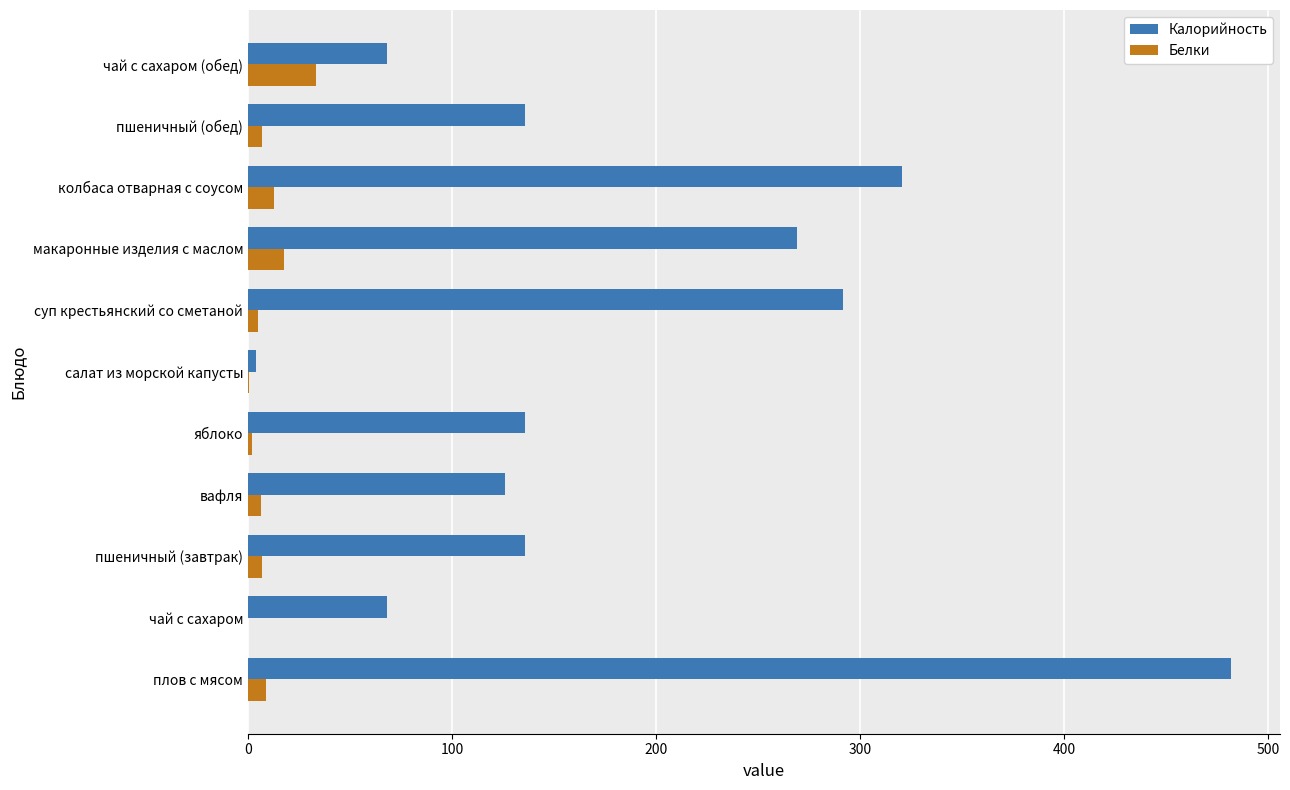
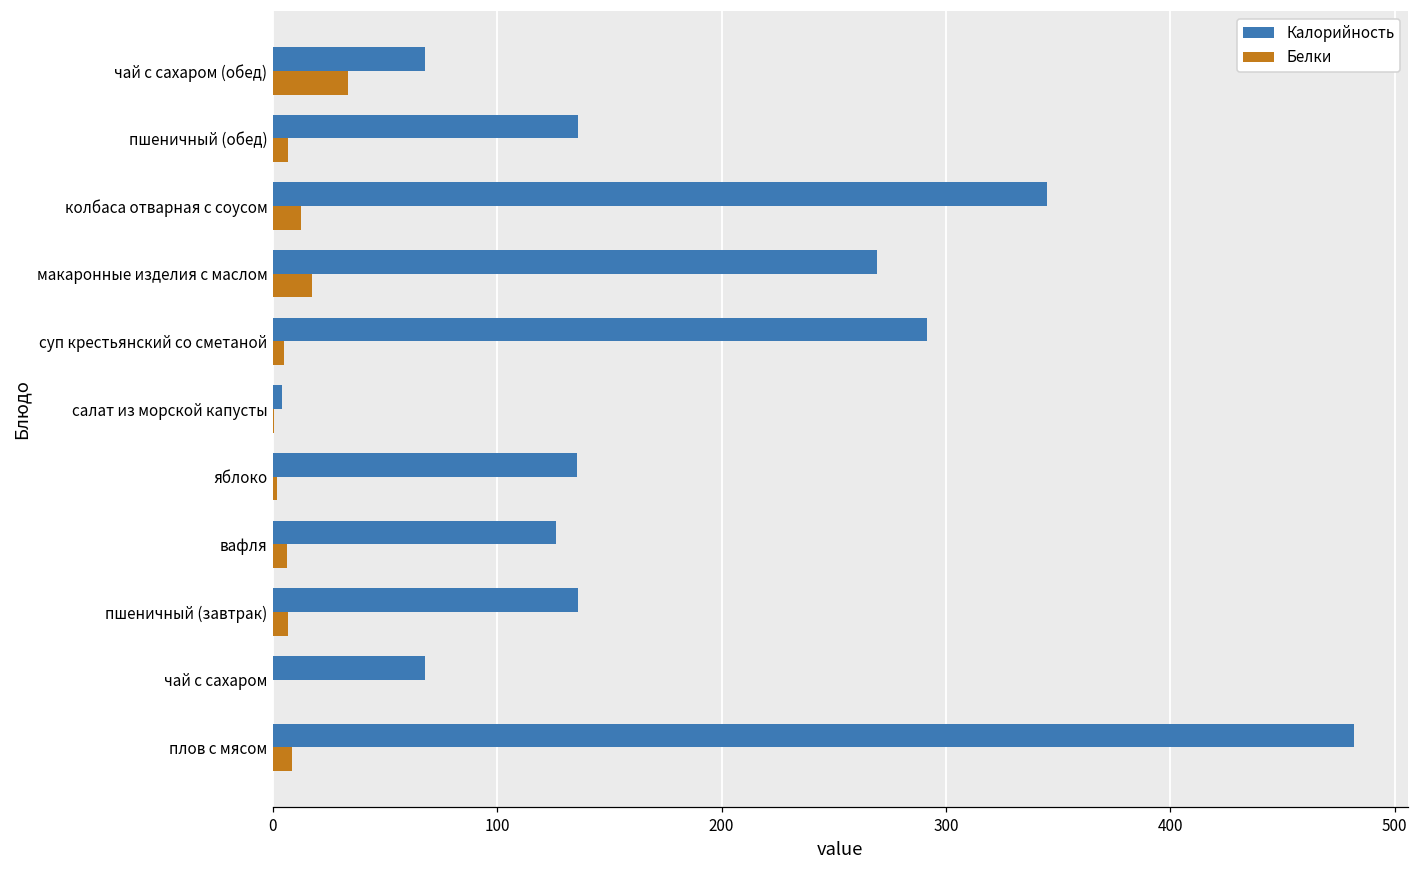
Калорийность, колбаса отварная с соусом: 321 -> 345
